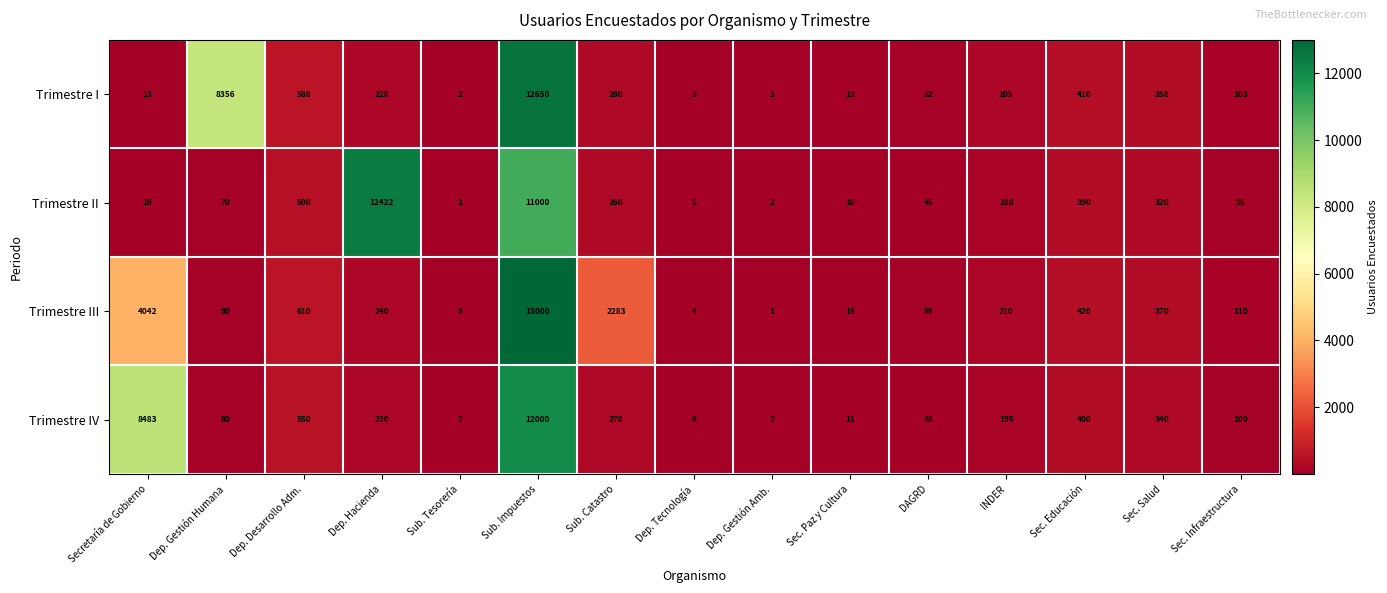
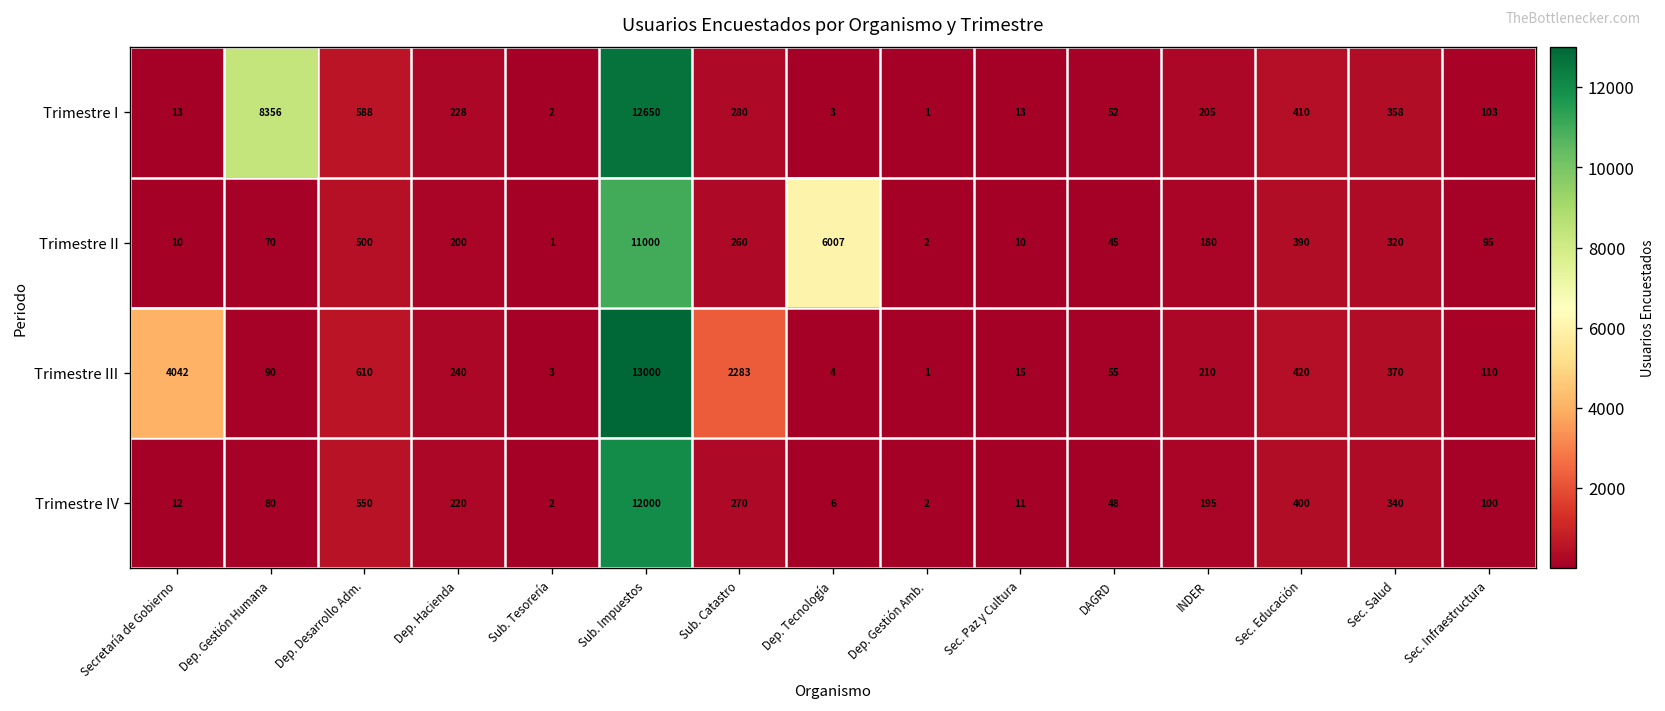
Trimestre II, Dep. Hacienda: 12422 -> 200
Trimestre II, Dep. Tecnología: 5 -> 6007
Trimestre IV, Secretaría de Gobierno: 8483 -> 12
